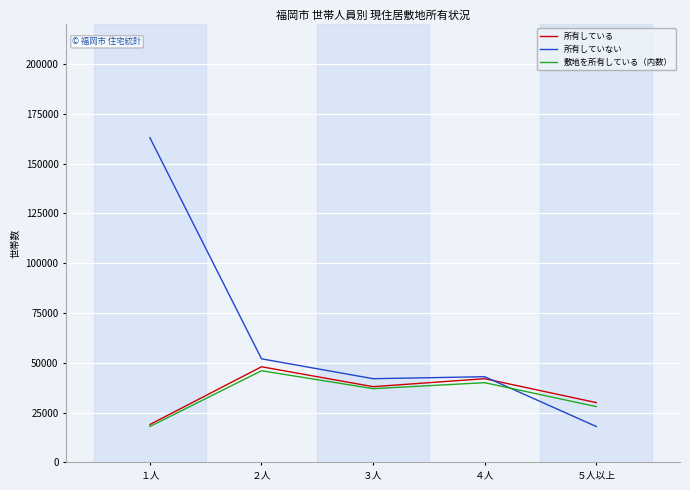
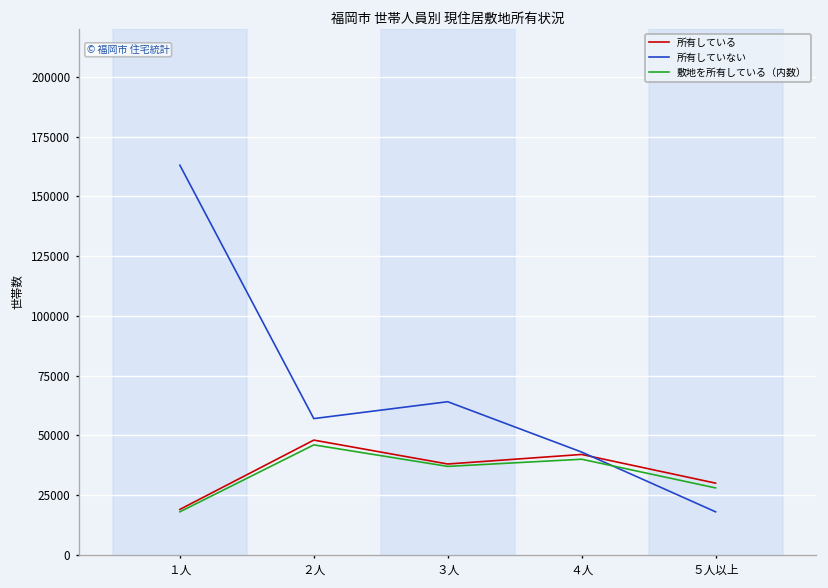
所有していない, ２人: 52000 -> 57000
所有していない, ３人: 42000 -> 64000
